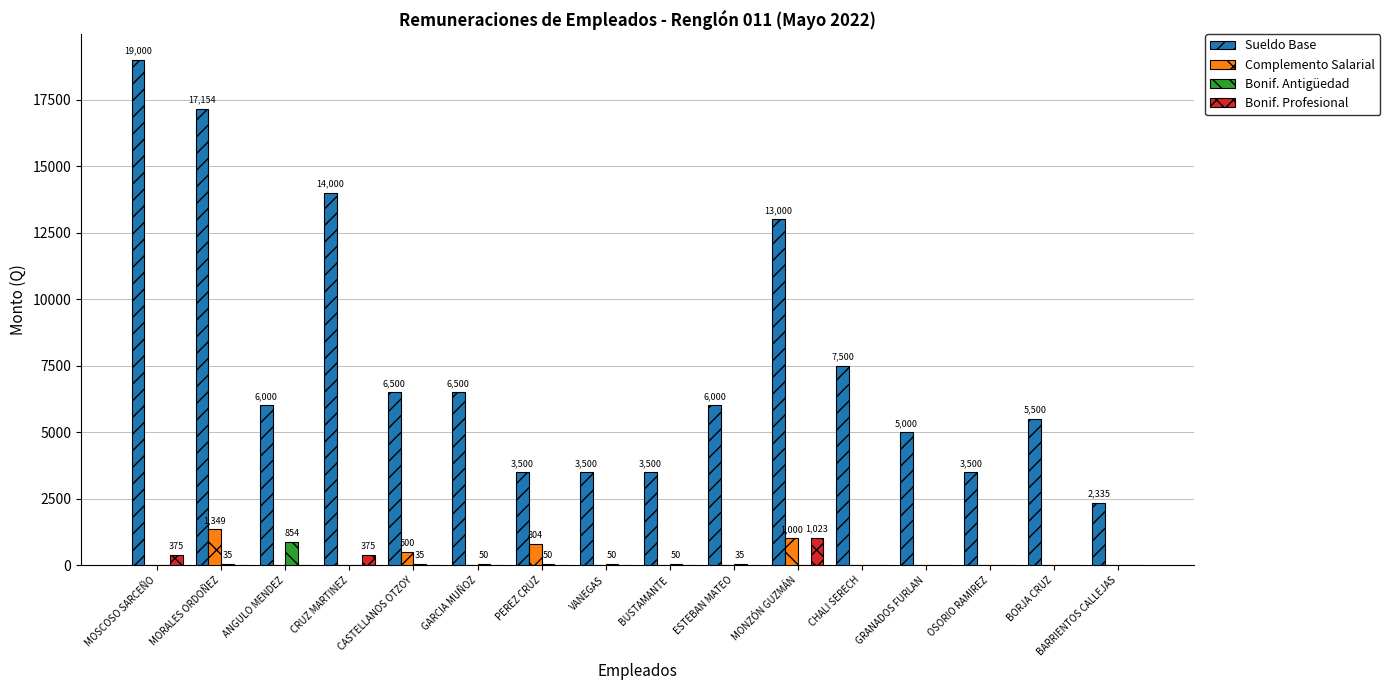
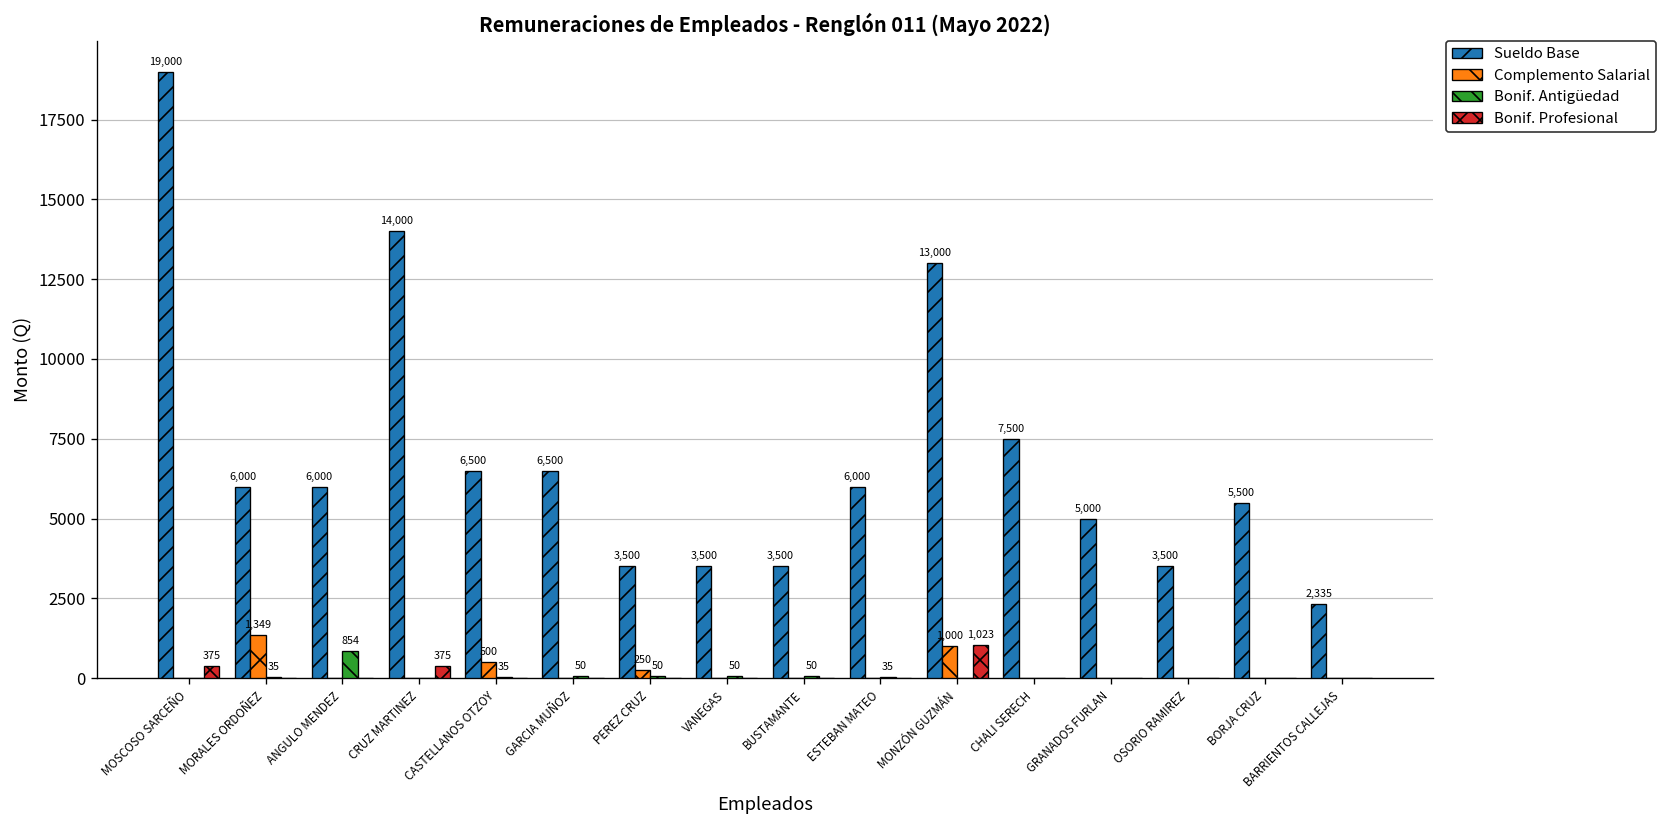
Sueldo Base, MORALES ORDOÑEZ: 17,154 -> 6,000
Complemento Salarial, PEREZ CRUZ: 804 -> 250
